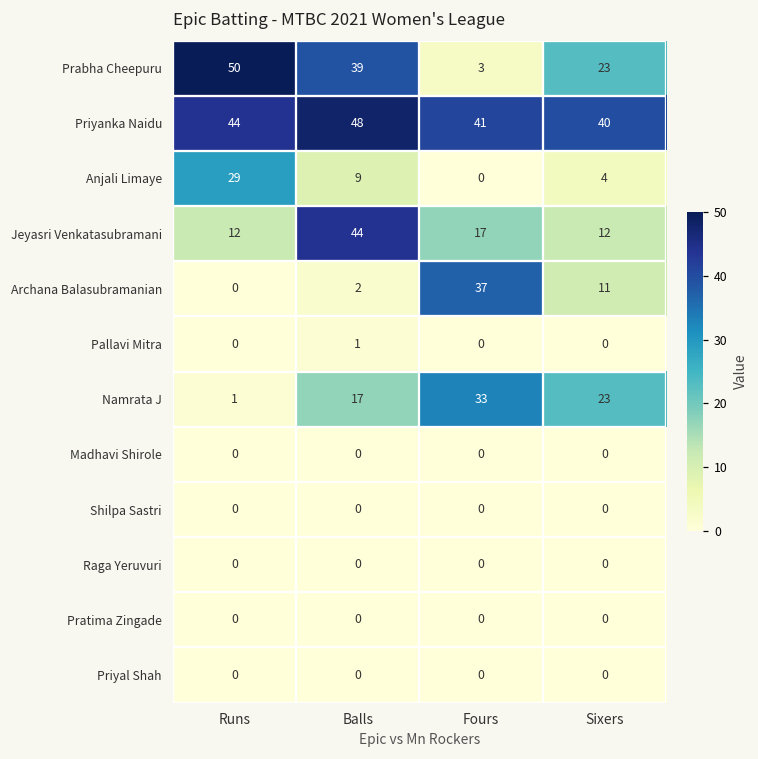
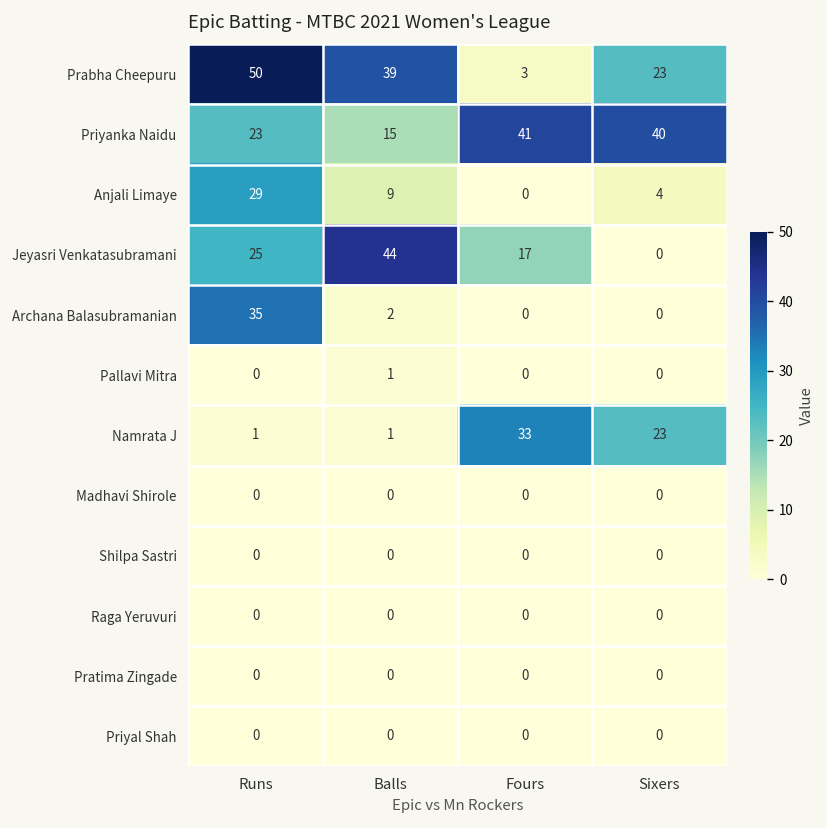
Priyanka Naidu, Runs: 44 -> 23
Priyanka Naidu, Balls: 48 -> 15
Jeyasri Venkatasubramani, Runs: 12 -> 25
Jeyasri Venkatasubramani, Sixers: 12 -> 0
Archana Balasubramanian, Runs: 0 -> 35
Archana Balasubramanian, Fours: 37 -> 0
Archana Balasubramanian, Sixers: 11 -> 0
Namrata J, Balls: 17 -> 1
